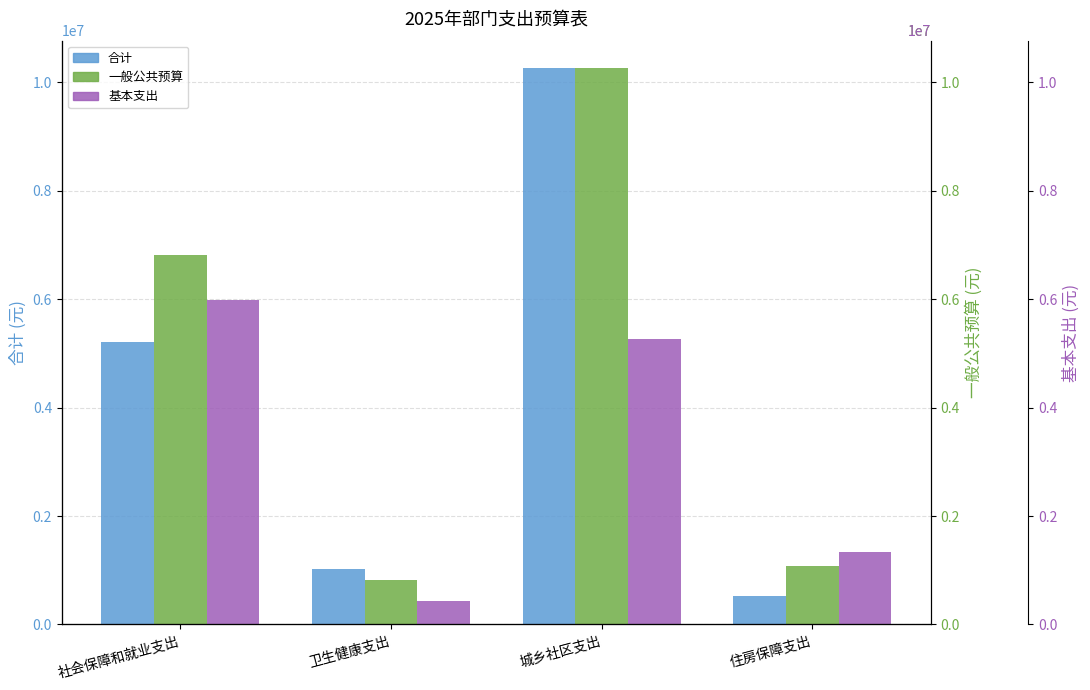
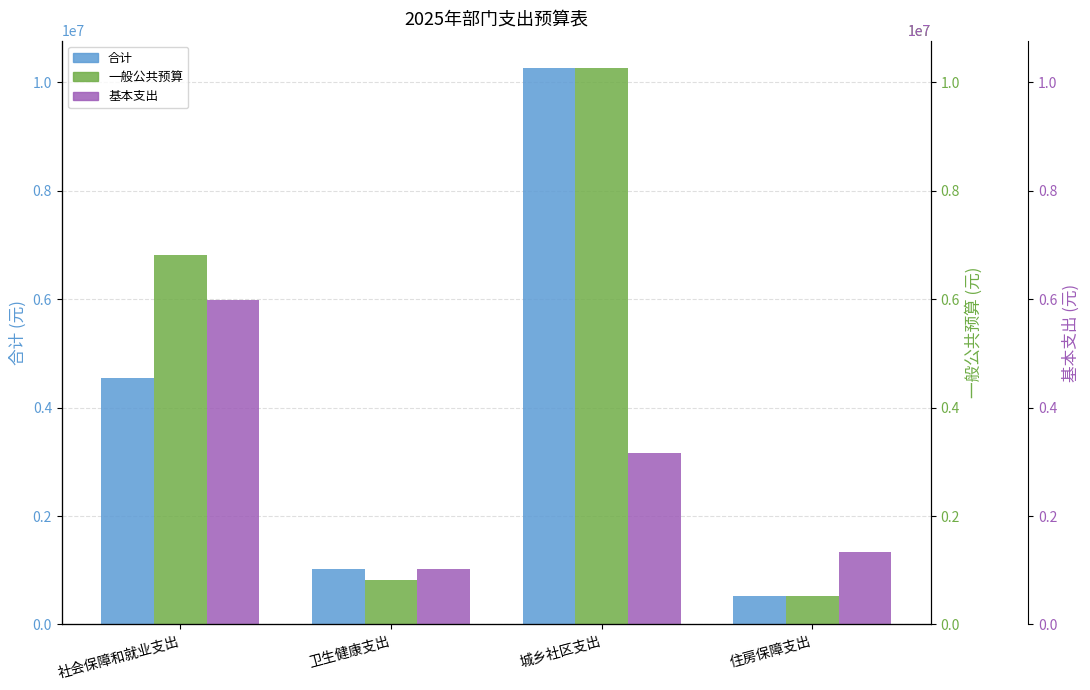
合计, 社会保障和就业支出: 5200000 -> 4500000
基本支出, 卫生健康支出: 400000 -> 1000000
基本支出, 城乡社区支出: 5300000 -> 3200000
一般公共预算, 住房保障支出: 1100000 -> 500000
